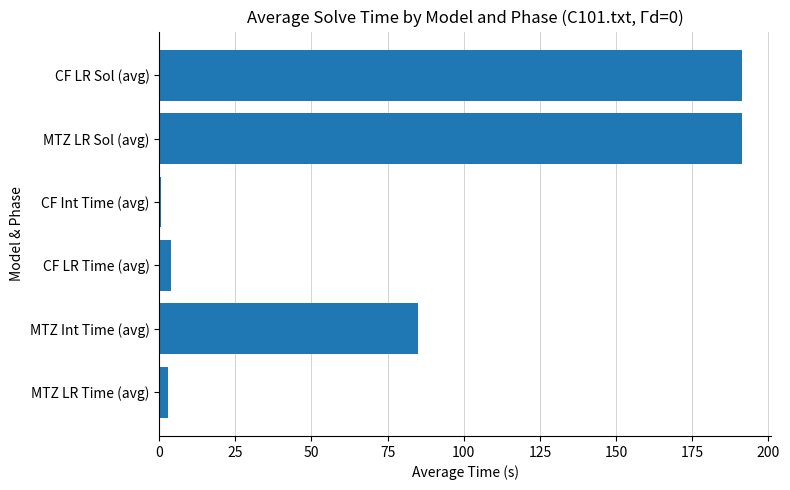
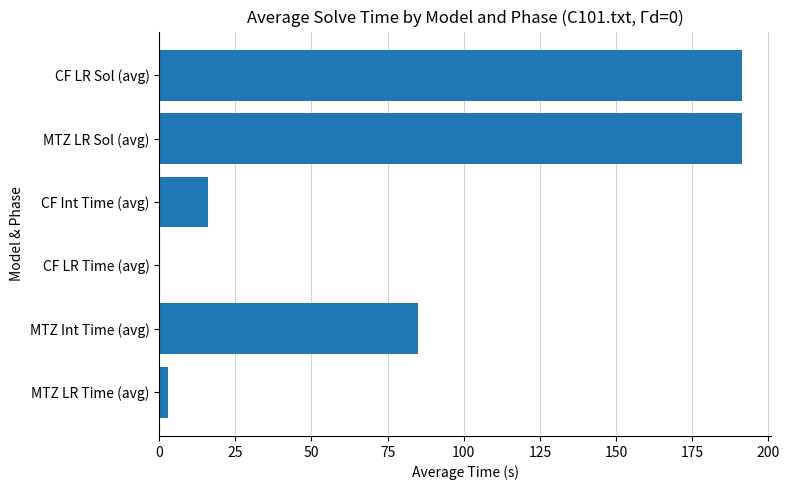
CF Int Time (avg): 1 -> 16
CF LR Time (avg): 4 -> 0
